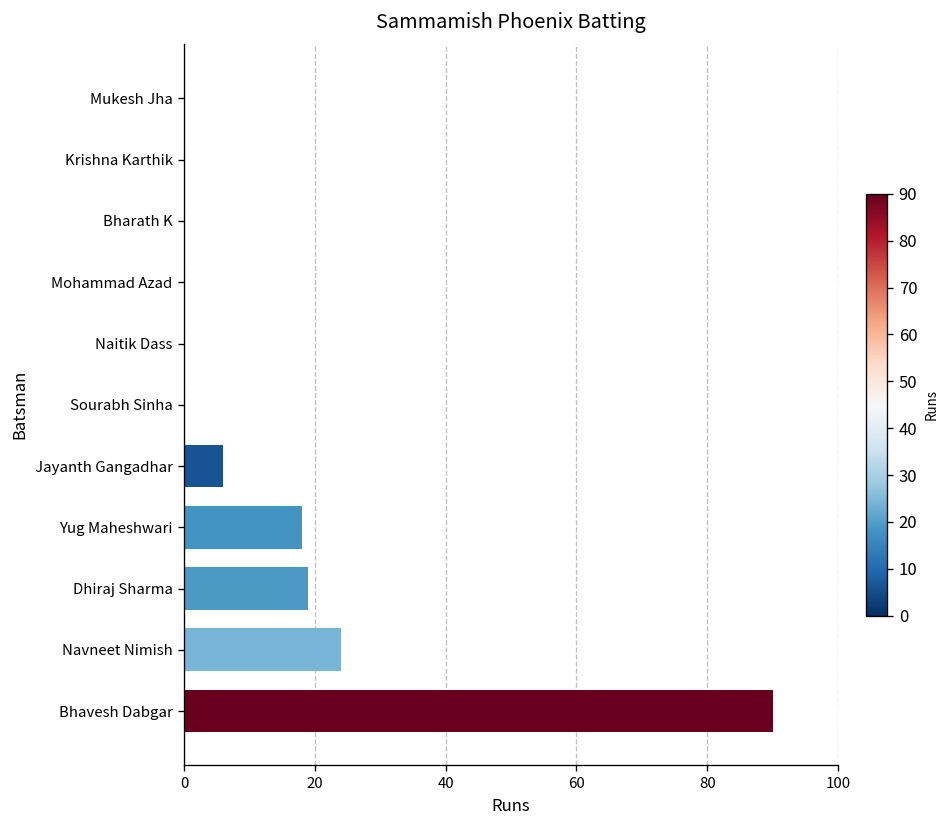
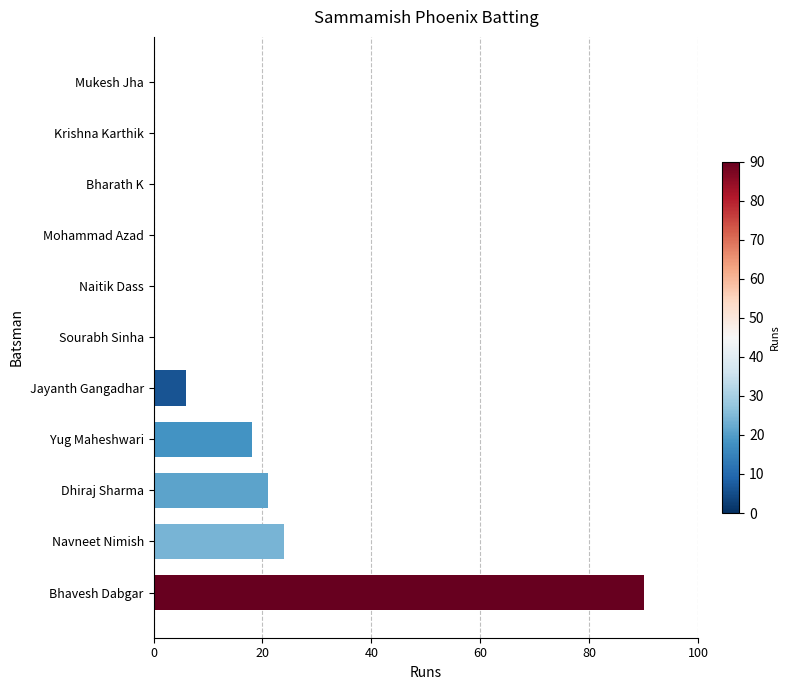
Dhiraj Sharma: 19 -> 21
